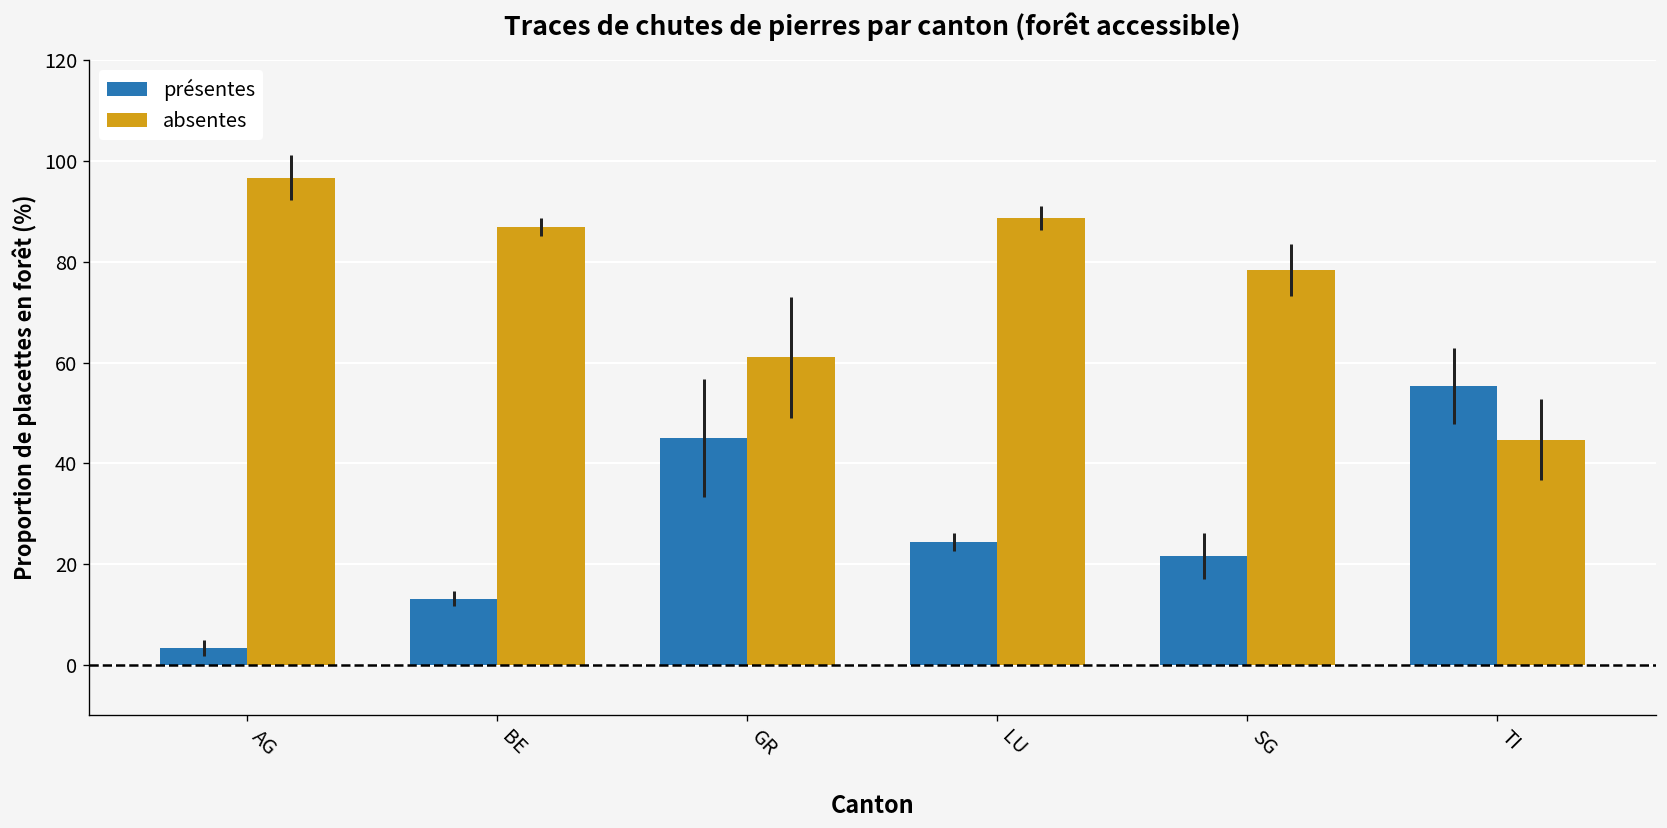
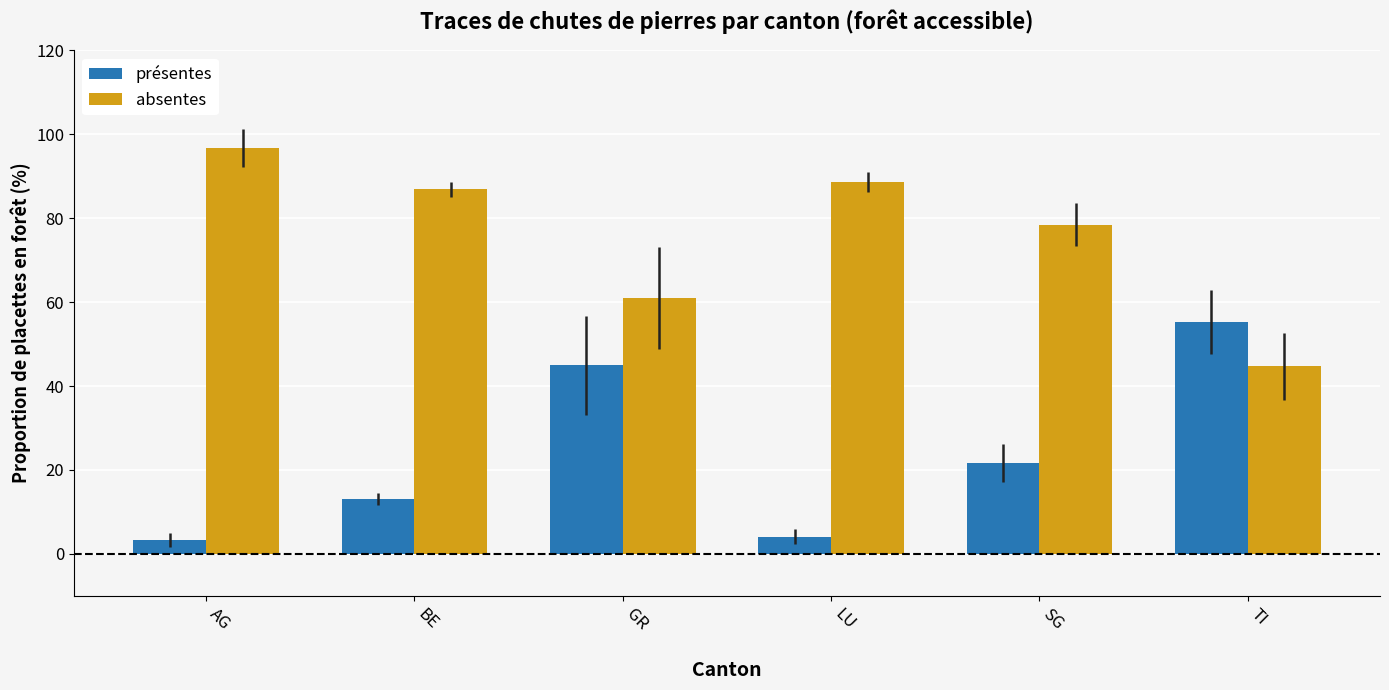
présentes, LU: 24 -> 4
